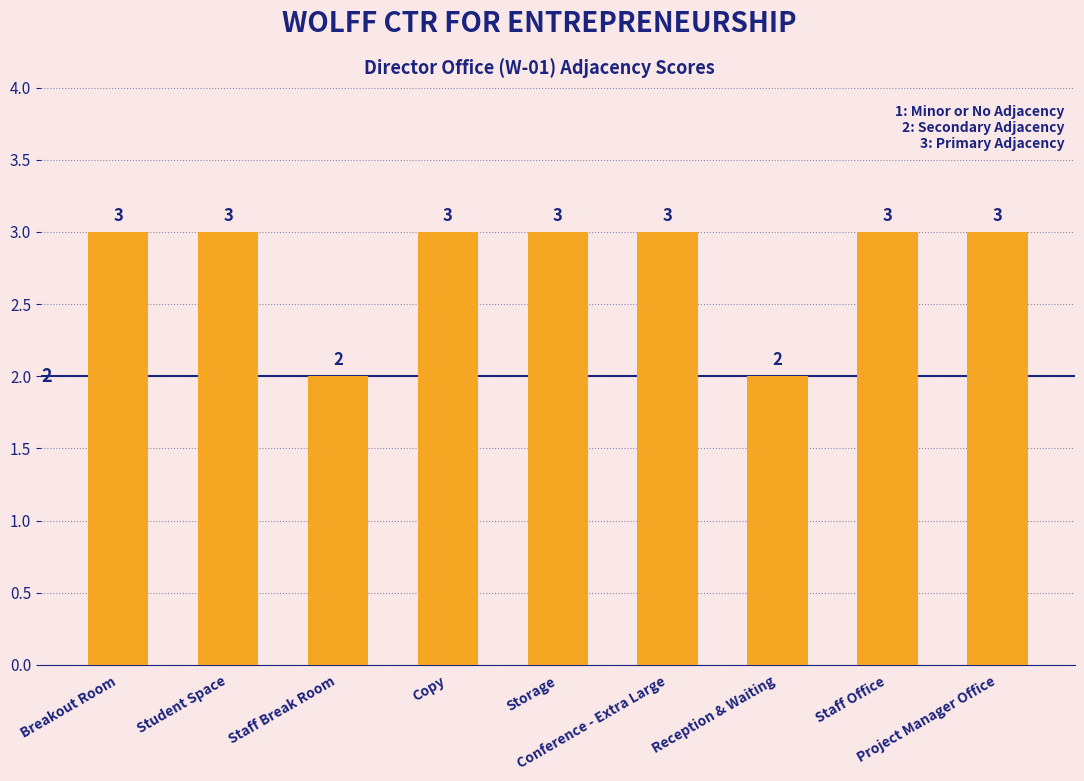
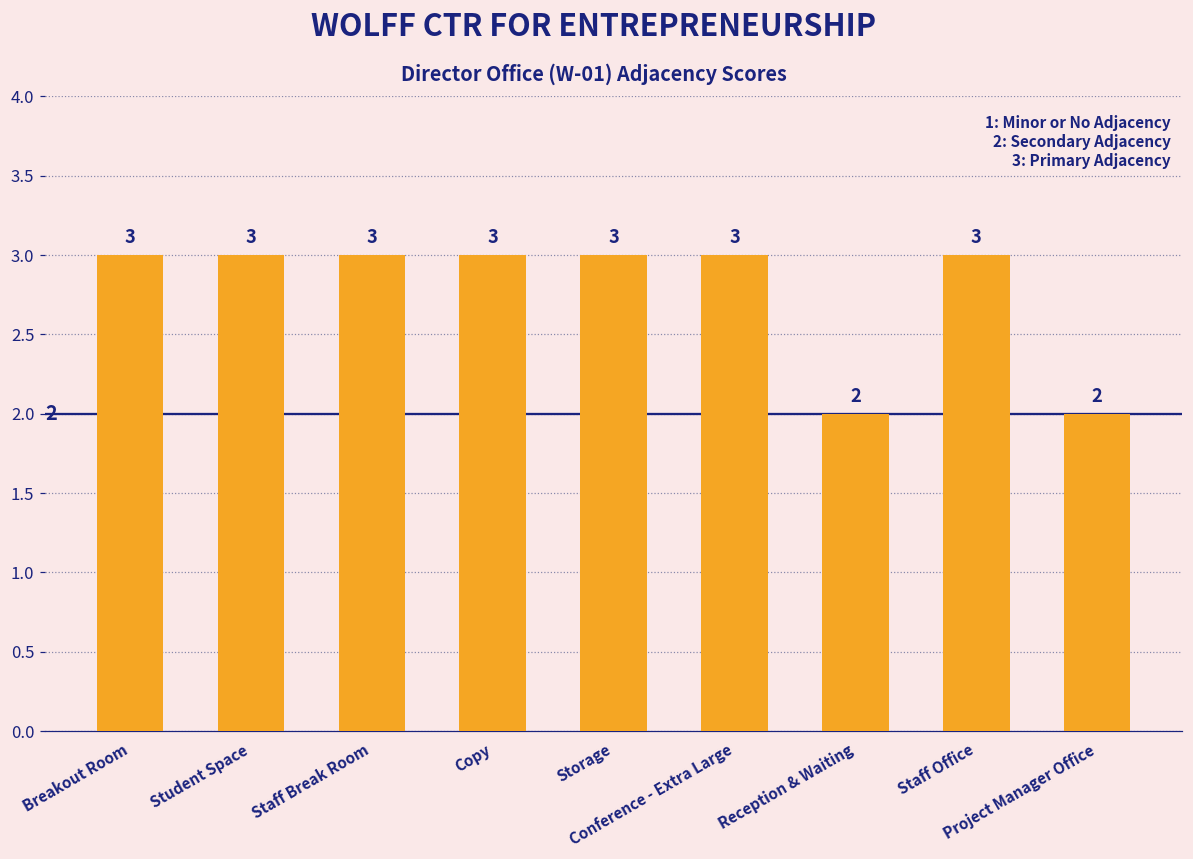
Staff Break Room: 2 -> 3
Project Manager Office: 3 -> 2
